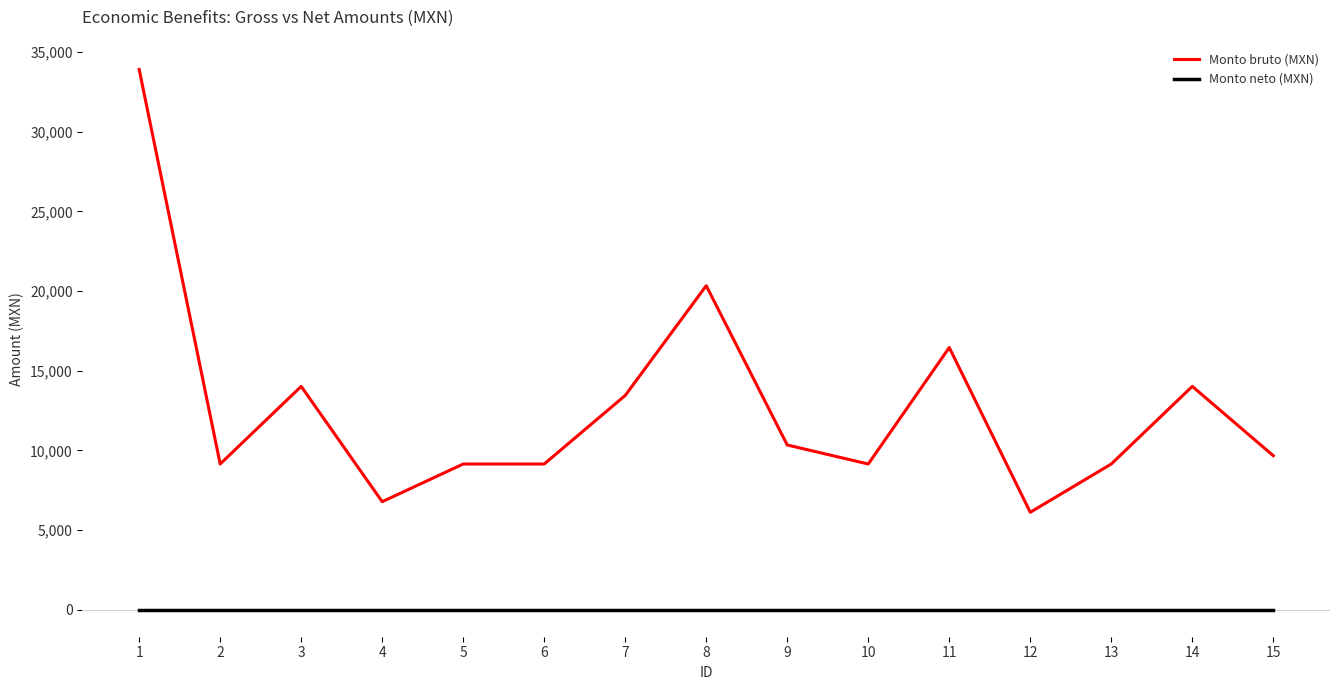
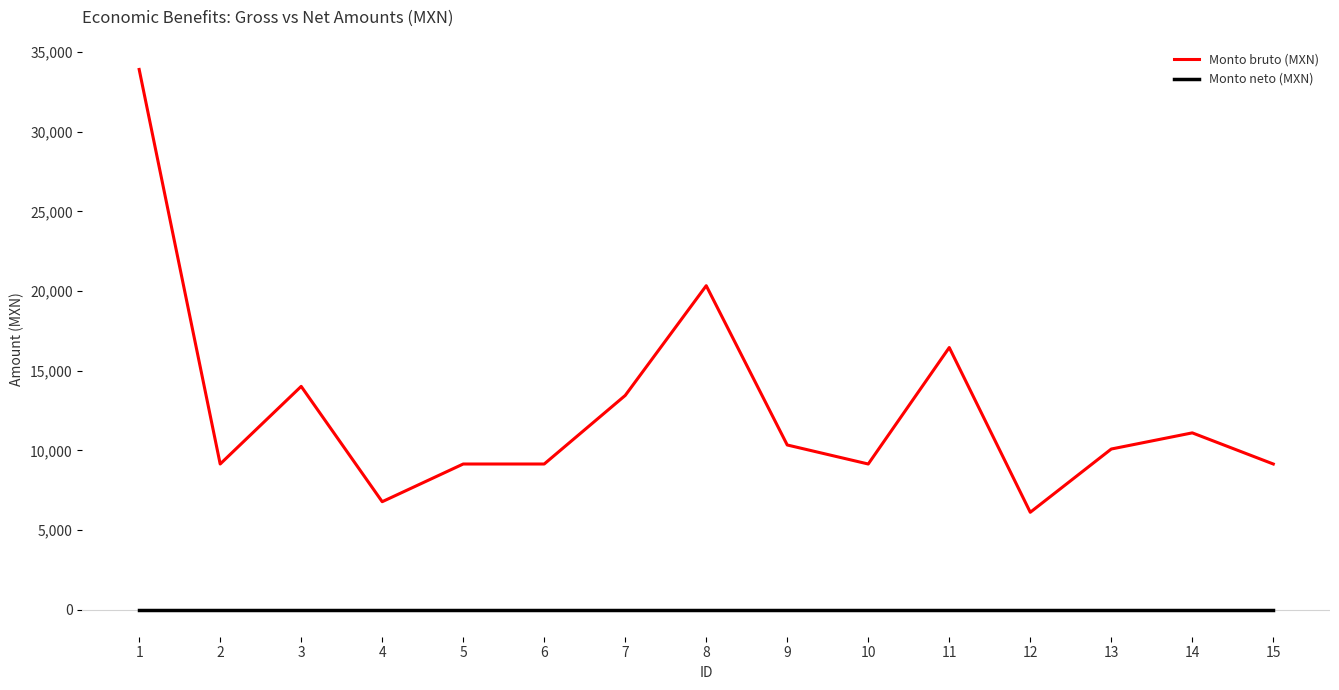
Monto bruto (MXN), 13: 9,100 -> 10,100
Monto bruto (MXN), 14: 14,000 -> 11,100
Monto bruto (MXN), 15: 9,700 -> 9,100
